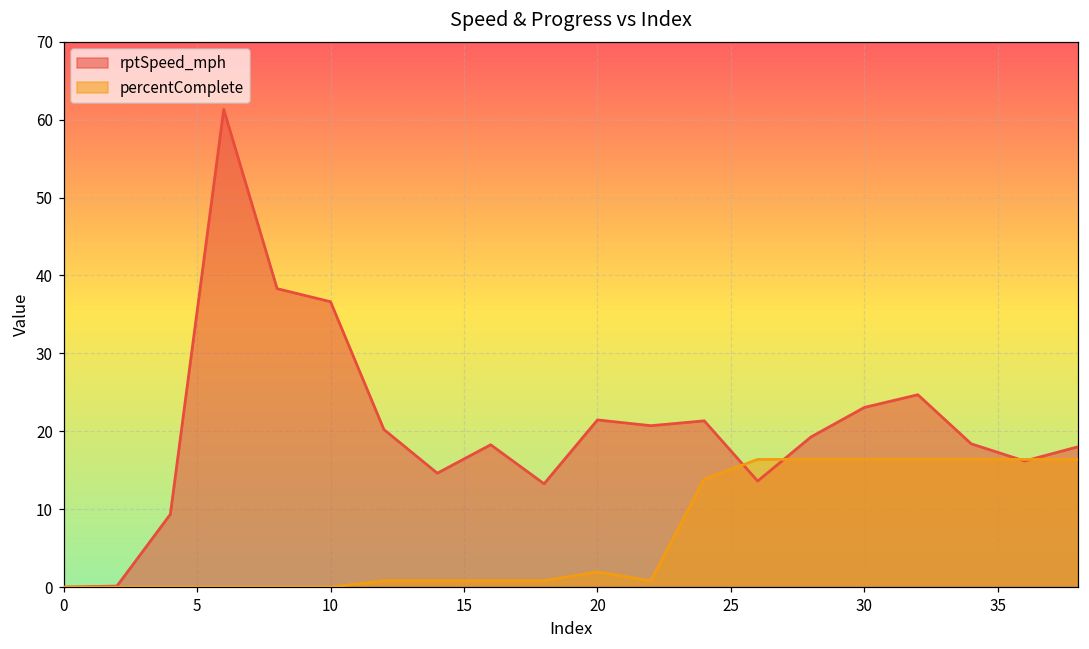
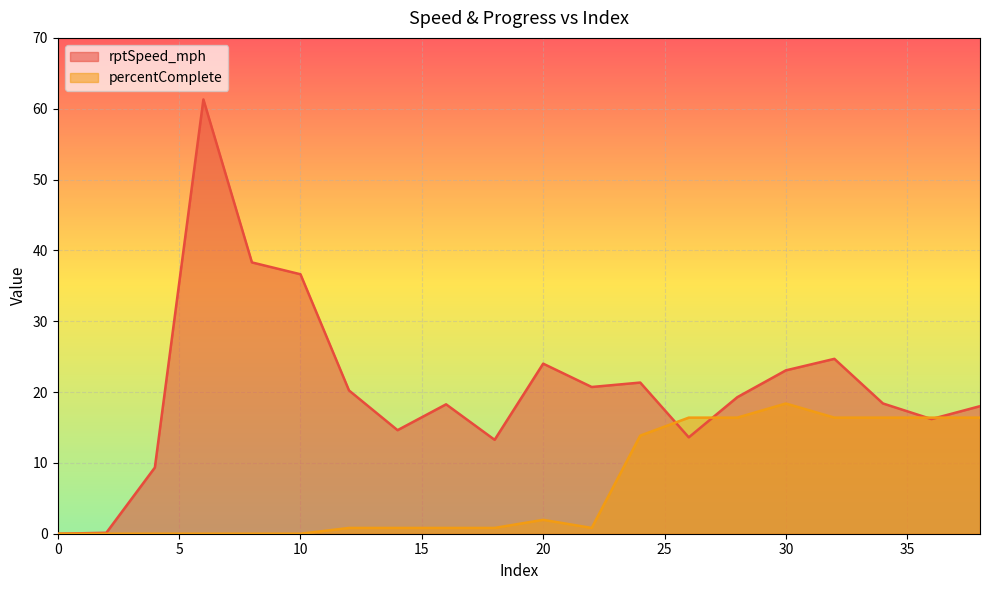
rptSpeed_mph, 20: 21 -> 24
percentComplete, 30: 16 -> 18
